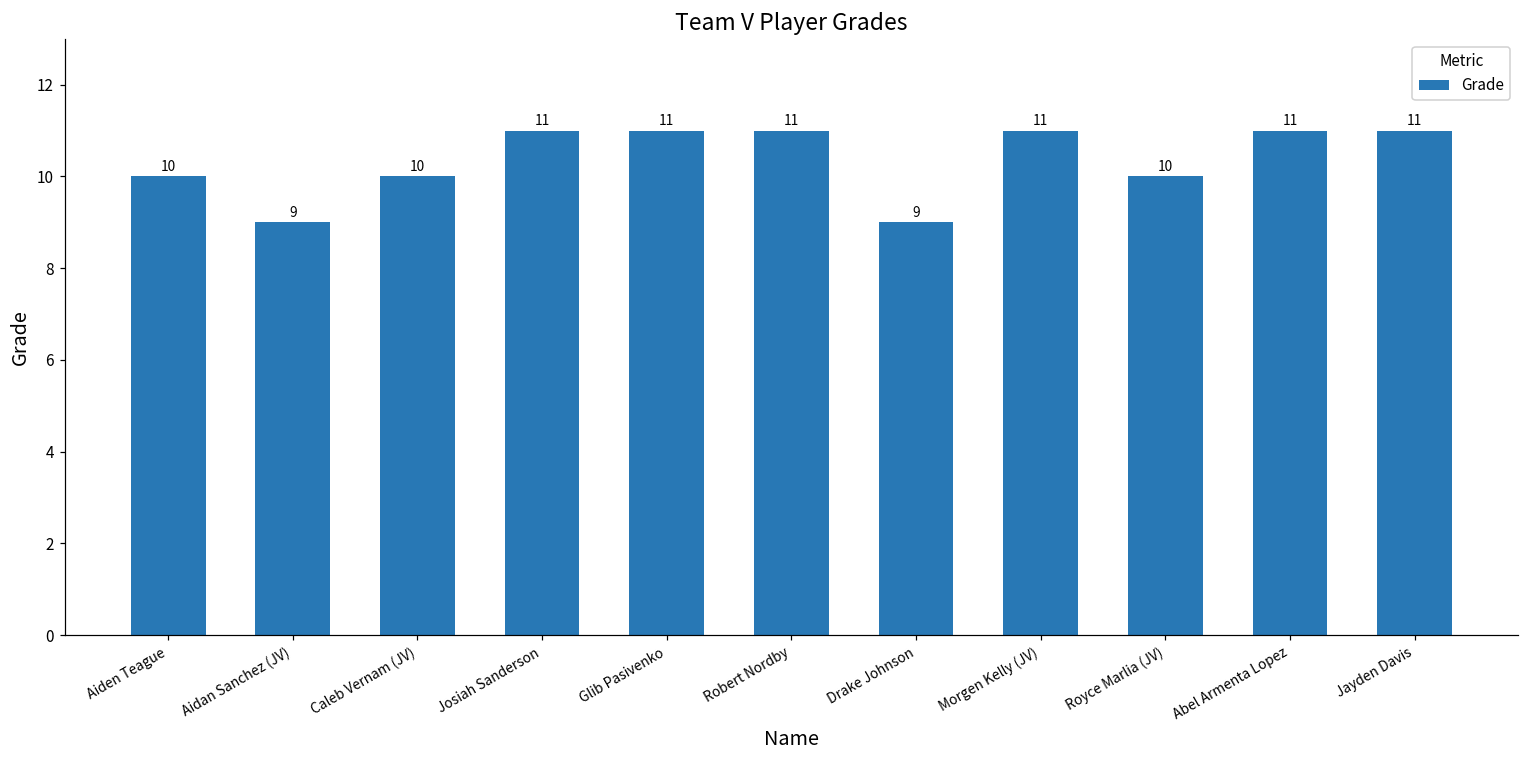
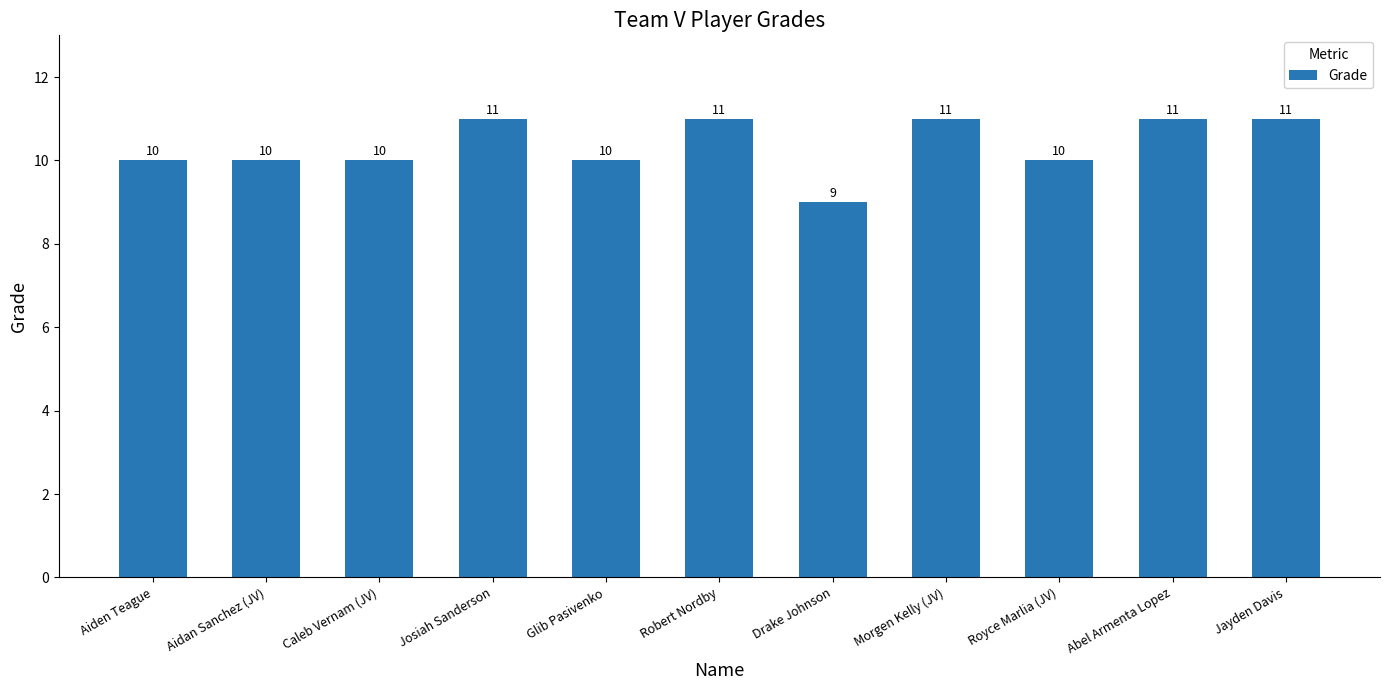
Aidan Sanchez (JV): 9 -> 10
Glib Pasivenko: 11 -> 10
